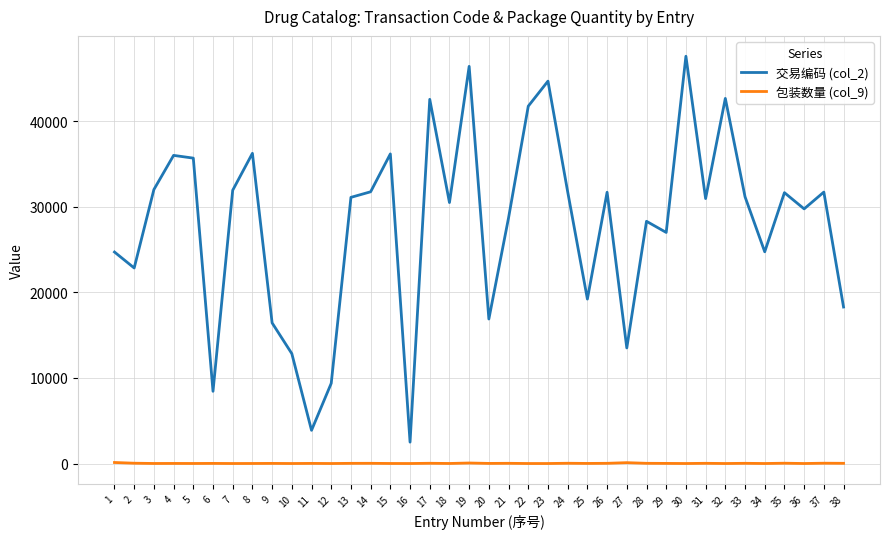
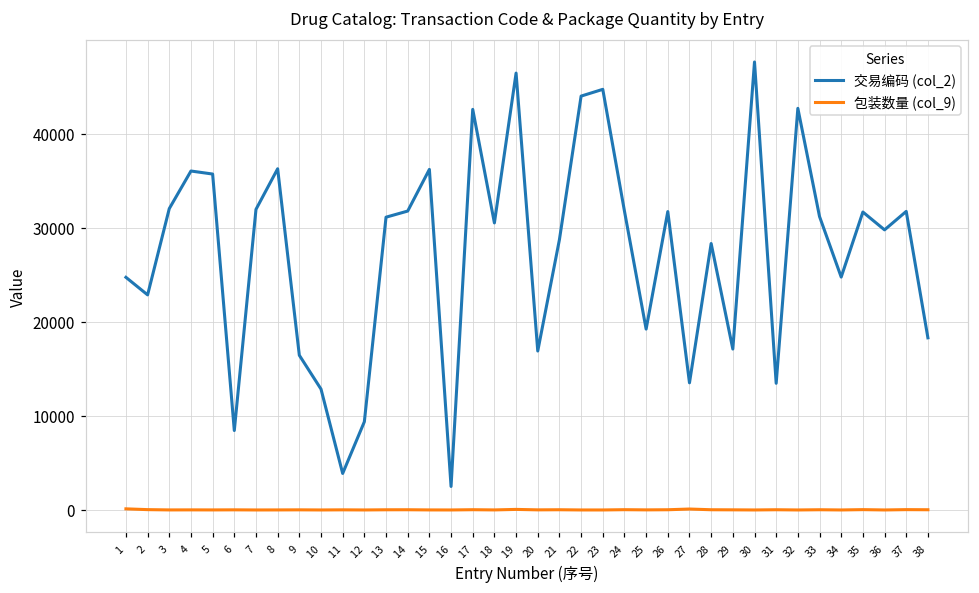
交易编码 (col_2), 22: 42000 -> 44000
交易编码 (col_2), 29: 27000 -> 17000
交易编码 (col_2), 31: 31000 -> 13000
